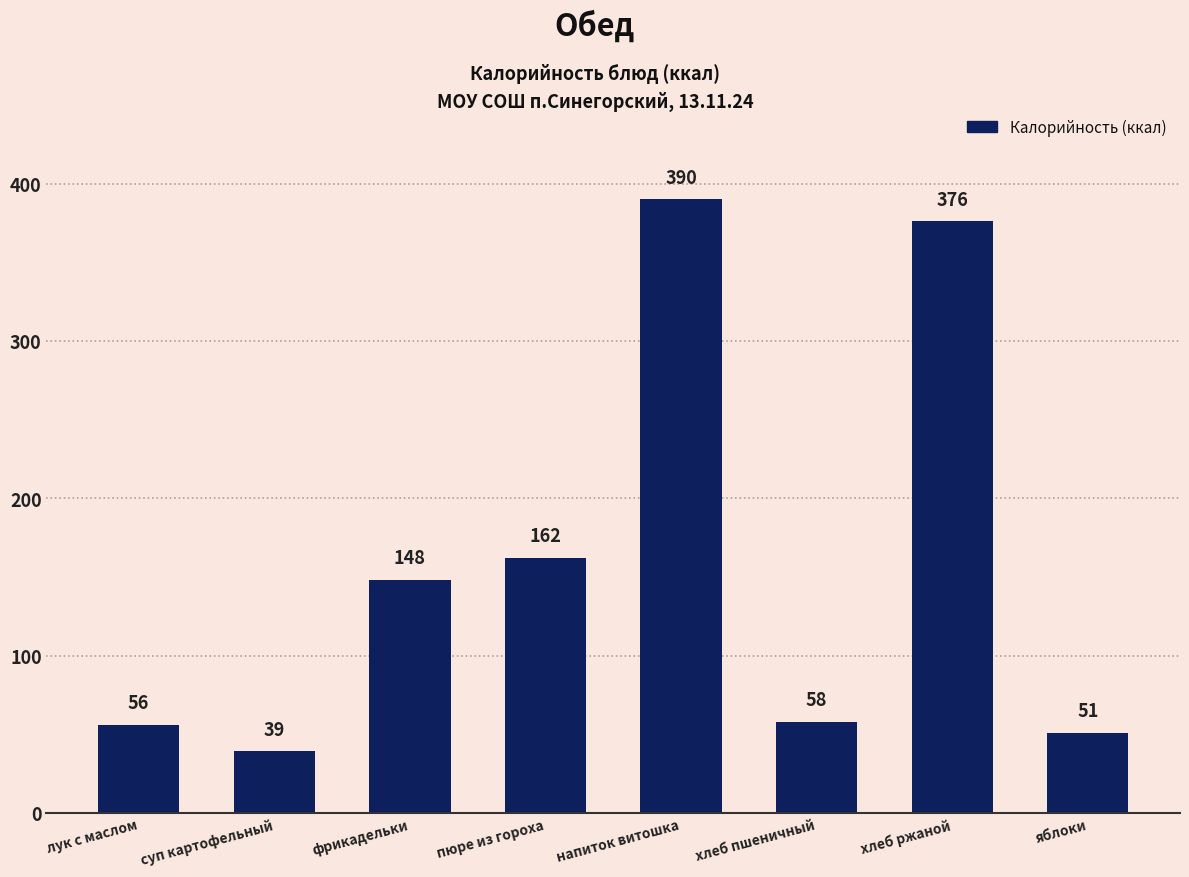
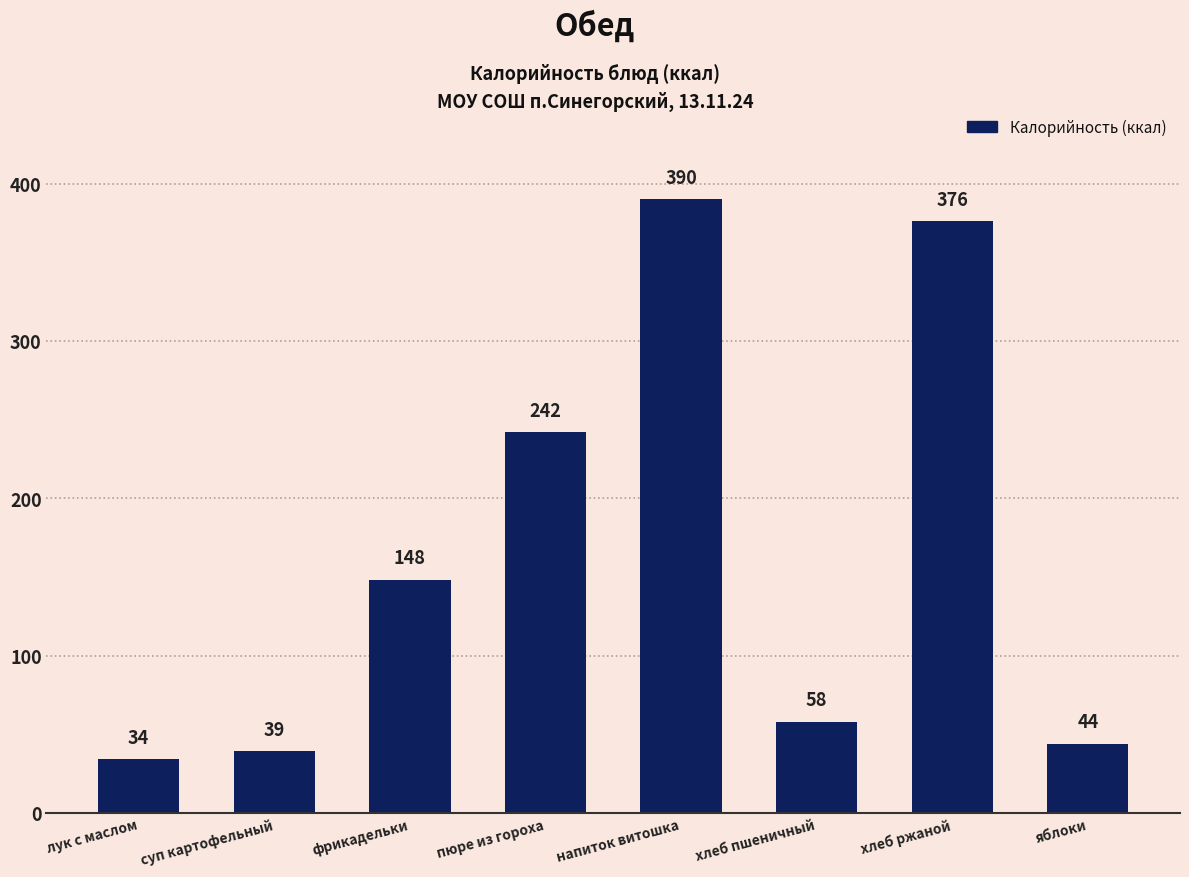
лук с маслом: 56 -> 34
пюре из гороха: 162 -> 242
яблоки: 51 -> 44
